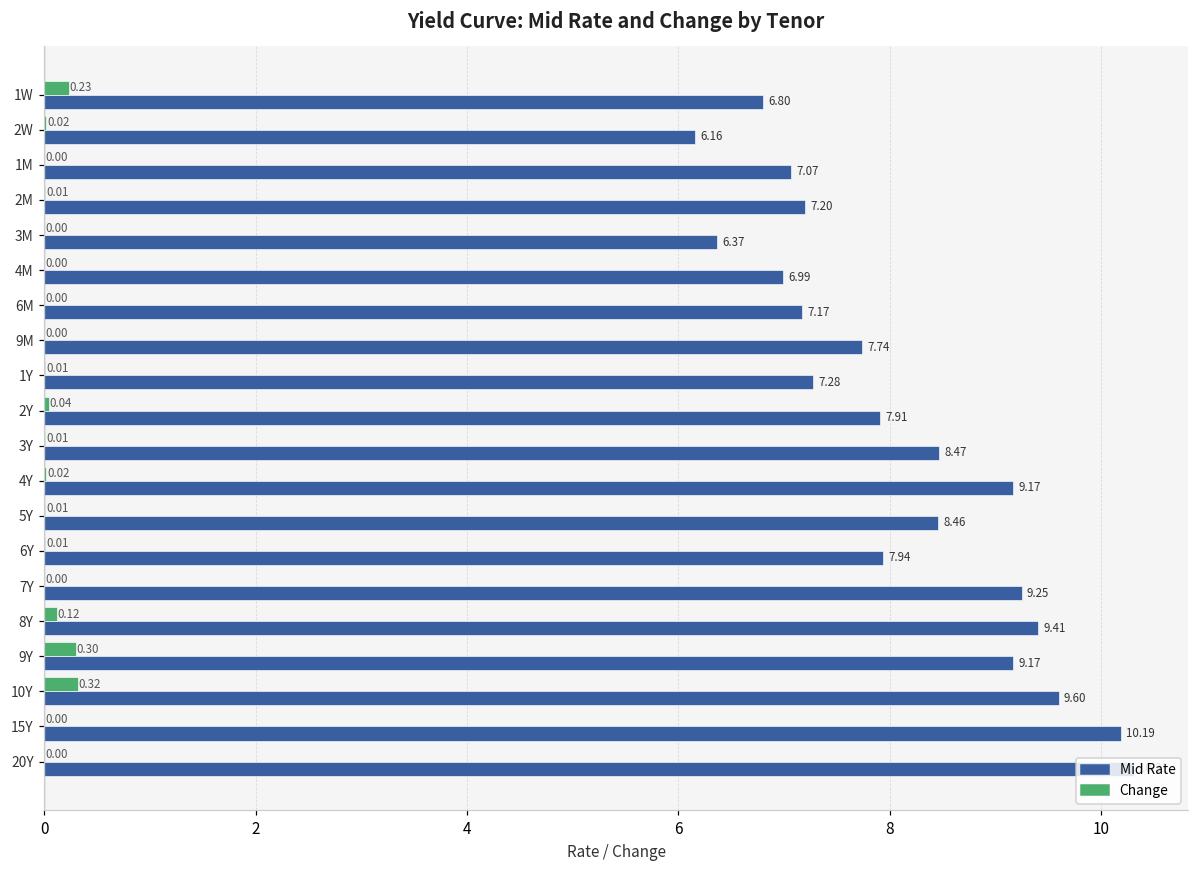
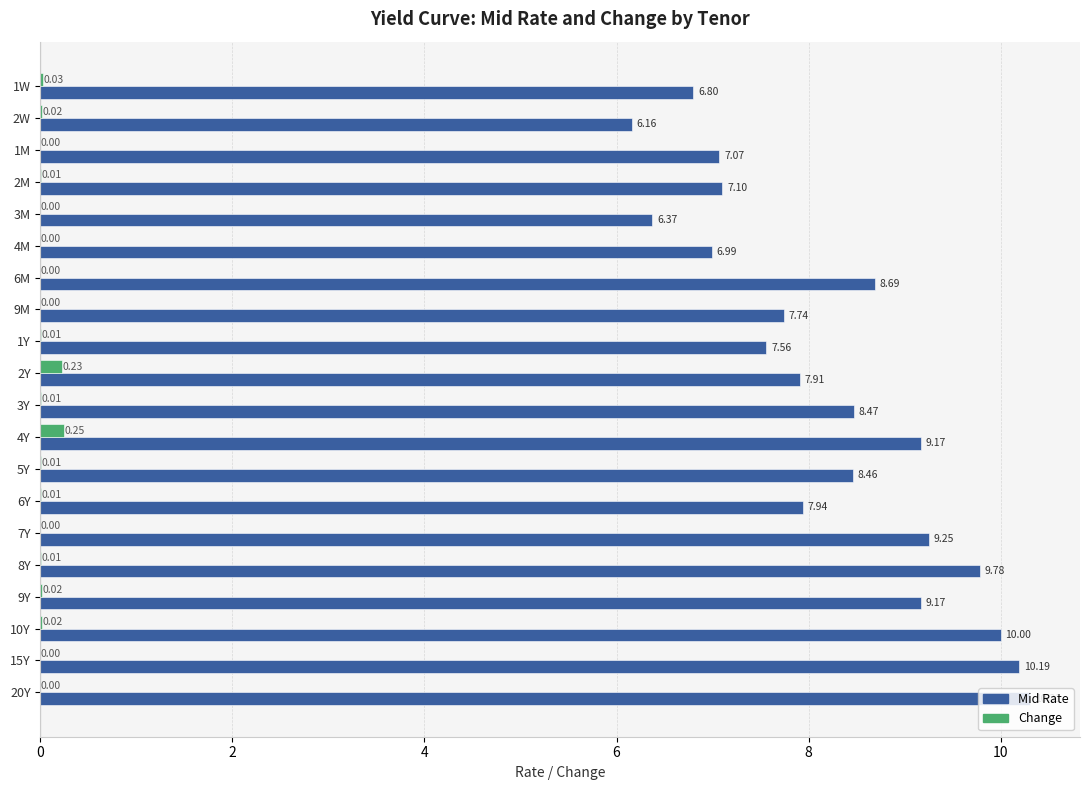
Change, 1W: 0.23 -> 0.03
Mid Rate, 2M: 7.20 -> 7.10
Mid Rate, 6M: 7.17 -> 8.69
Mid Rate, 1Y: 7.28 -> 7.56
Change, 2Y: 0.04 -> 0.23
Change, 4Y: 0.02 -> 0.25
Change, 8Y: 0.12 -> 0.01
Mid Rate, 8Y: 9.41 -> 9.78
Change, 9Y: 0.30 -> 0.02
Change, 10Y: 0.32 -> 0.02
Mid Rate, 10Y: 9.60 -> 10.00
